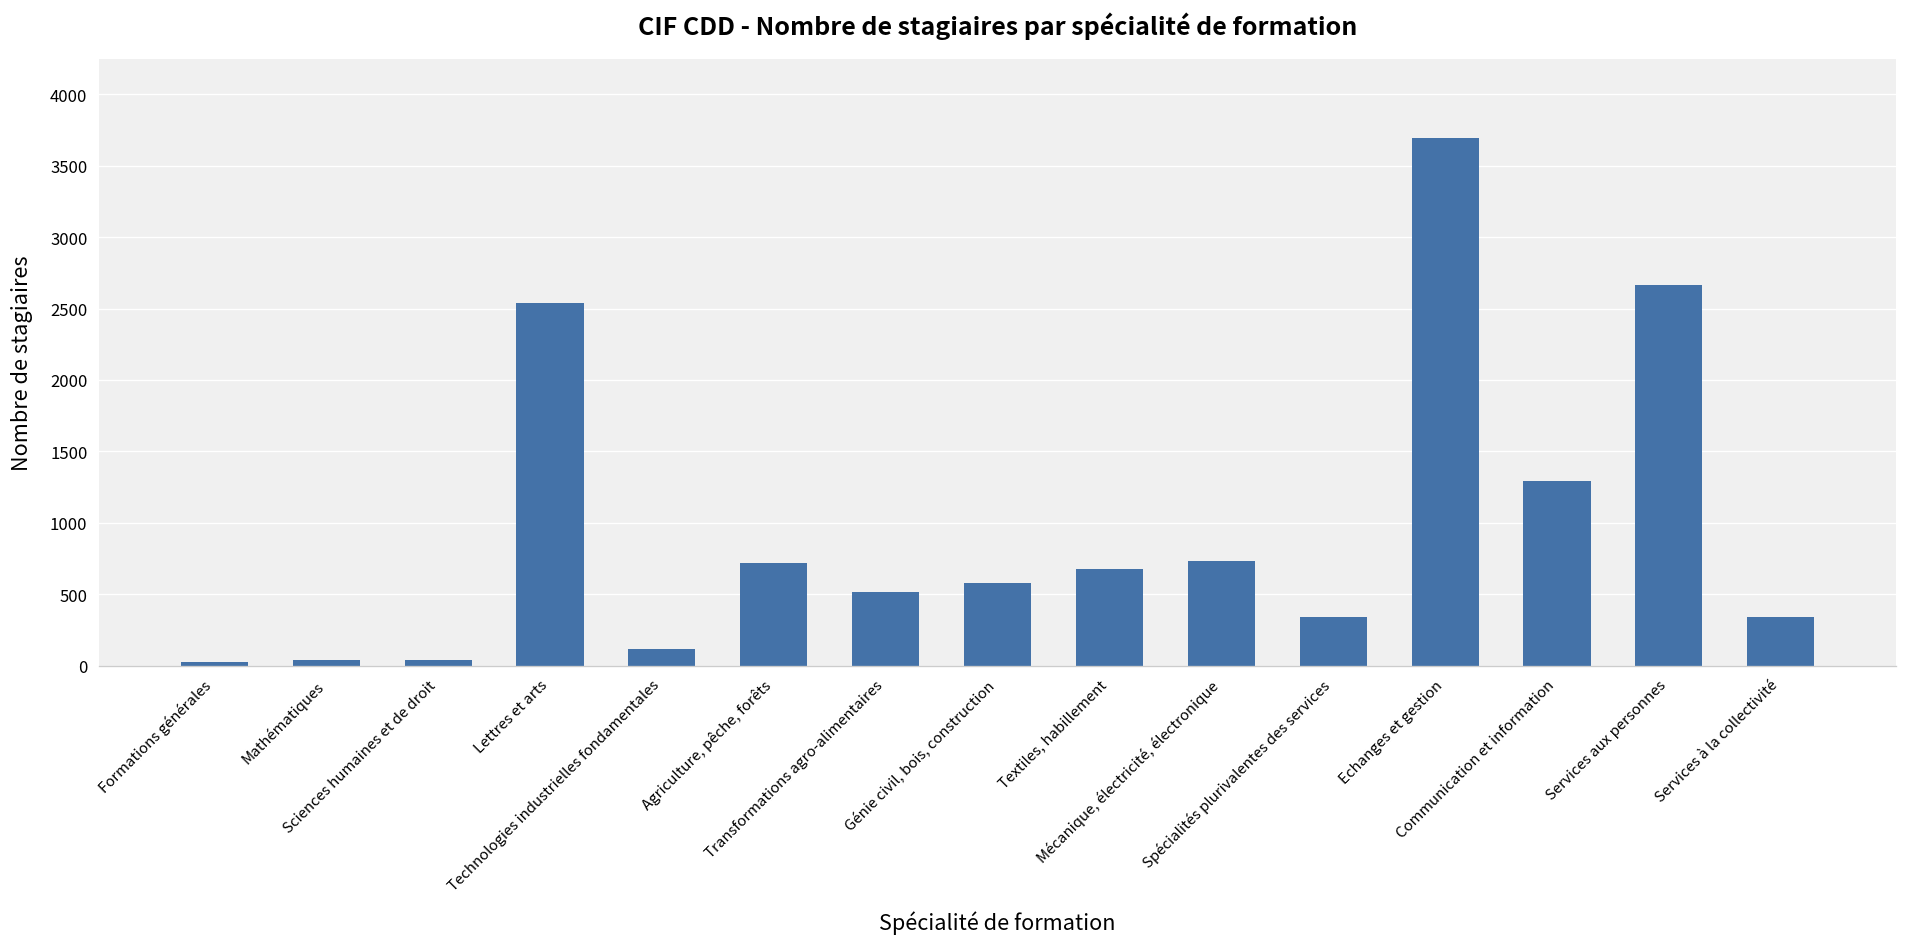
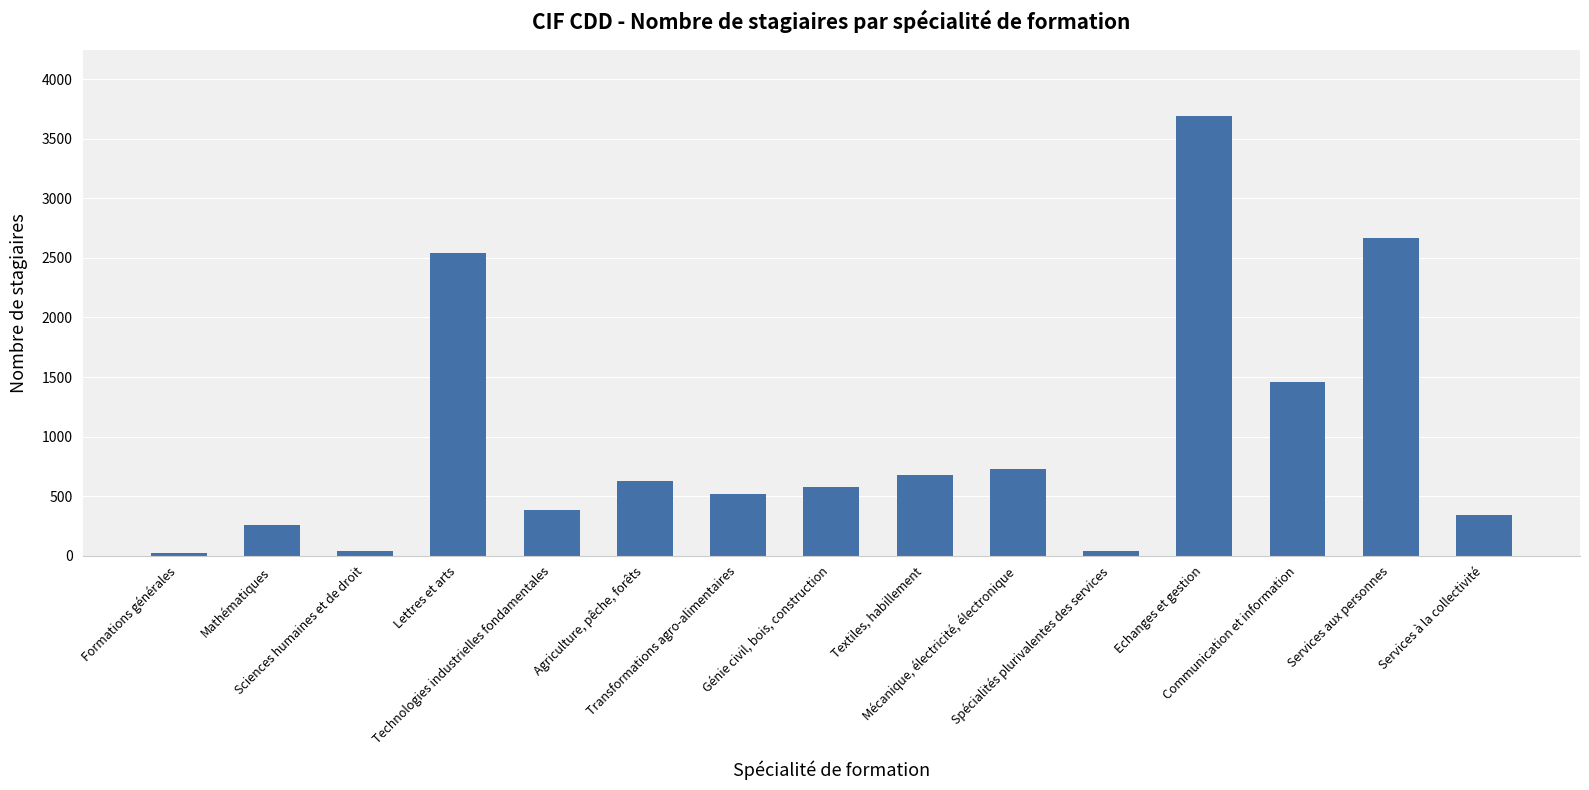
Mathématiques: 40 -> 260
Technologies industrielles fondamentales: 120 -> 380
Agriculture, pêche, forêts: 720 -> 620
Spécialités plurivalentes des services: 340 -> 40
Communication et information: 1290 -> 1460
